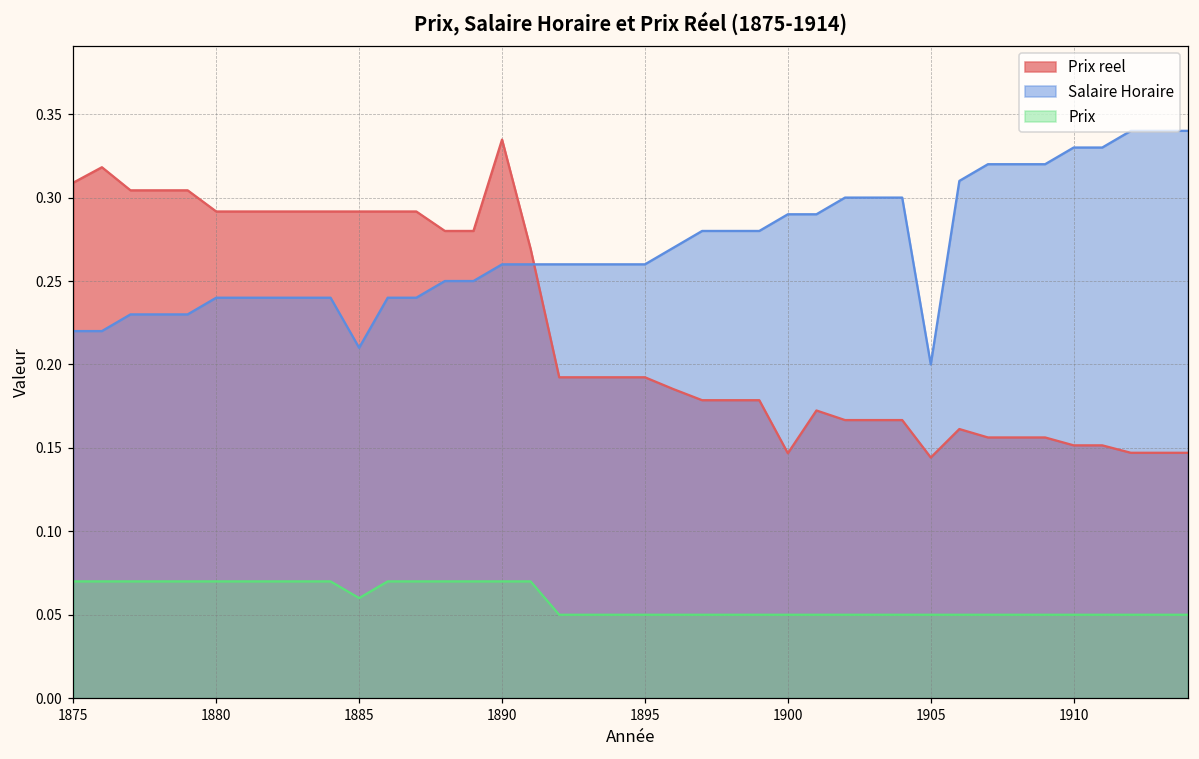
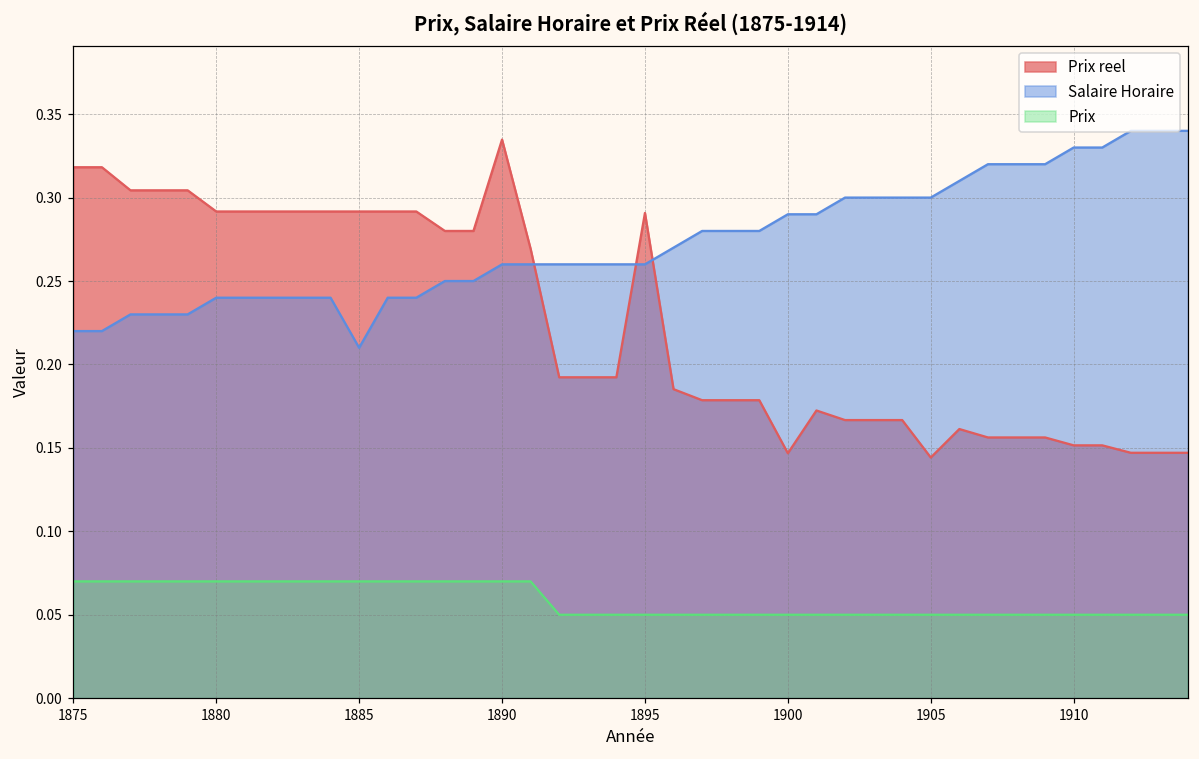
Prix reel, 1875: 0.309 -> 0.318
Prix, 1885: 0.06 -> 0.07
Prix reel, 1895: 0.192 -> 0.291
Salaire Horaire, 1905: 0.2 -> 0.3
